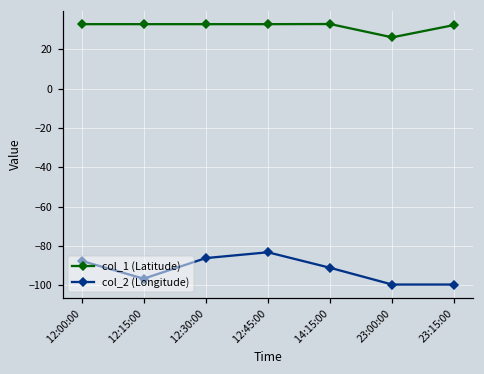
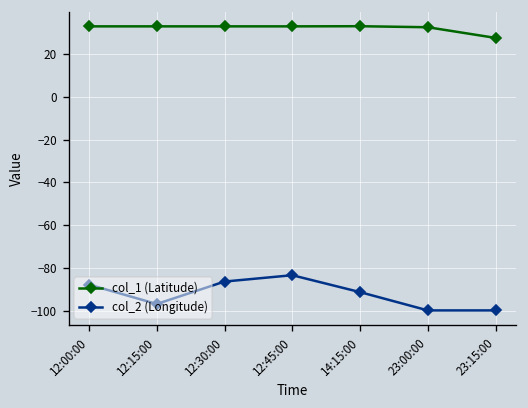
col_1 (Latitude), 23:00:00: 26 -> 32
col_1 (Latitude), 23:15:00: 32 -> 27
